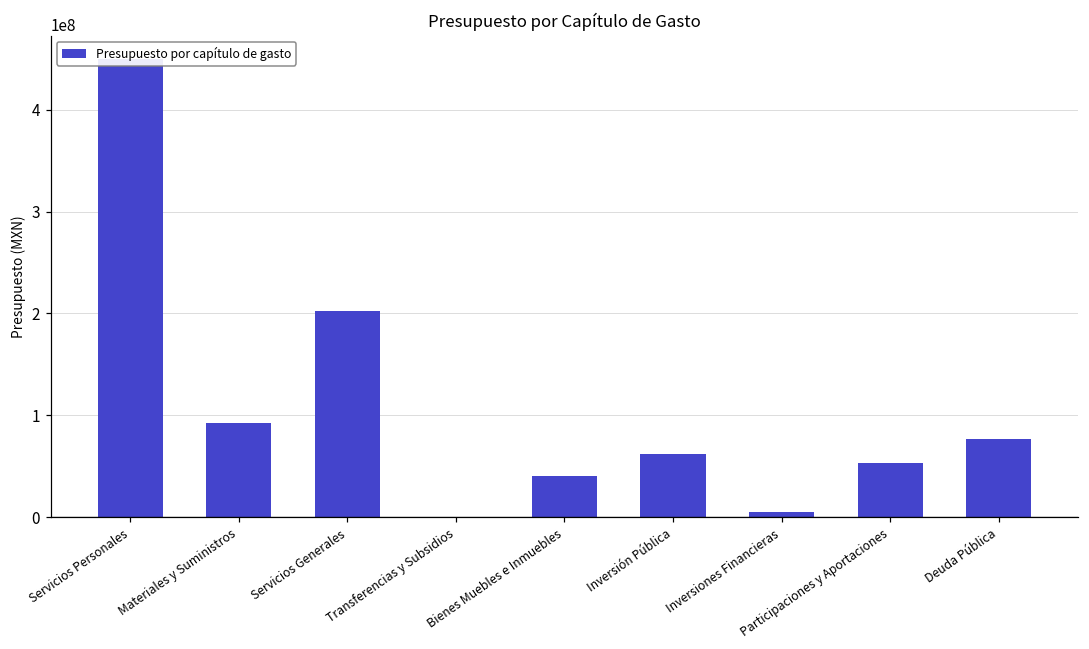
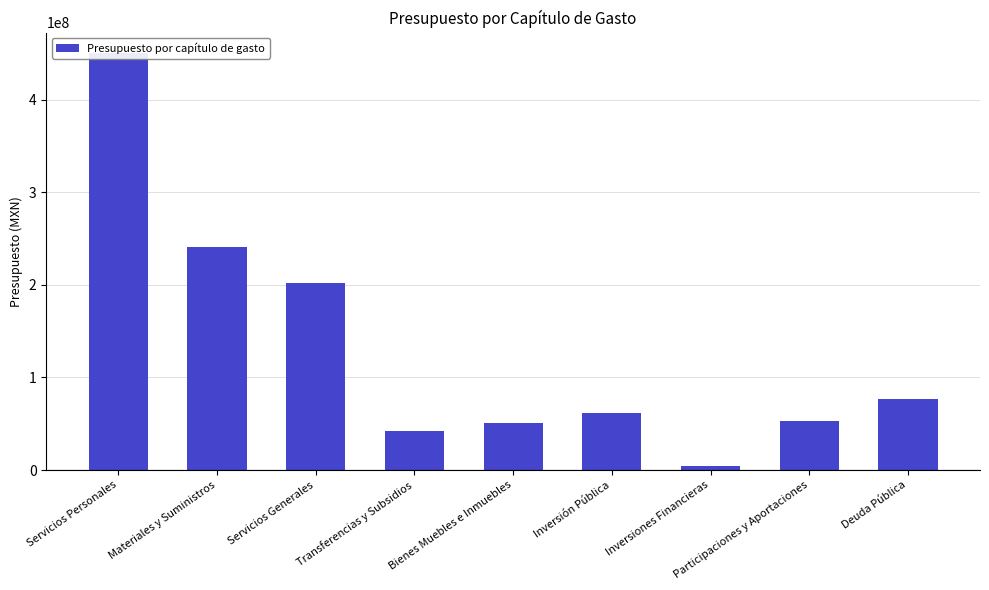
Materiales y Suministros: 90000000 -> 240000000
Transferencias y Subsidios: 0 -> 40000000
Bienes Muebles e Inmuebles: 40000000 -> 50000000
